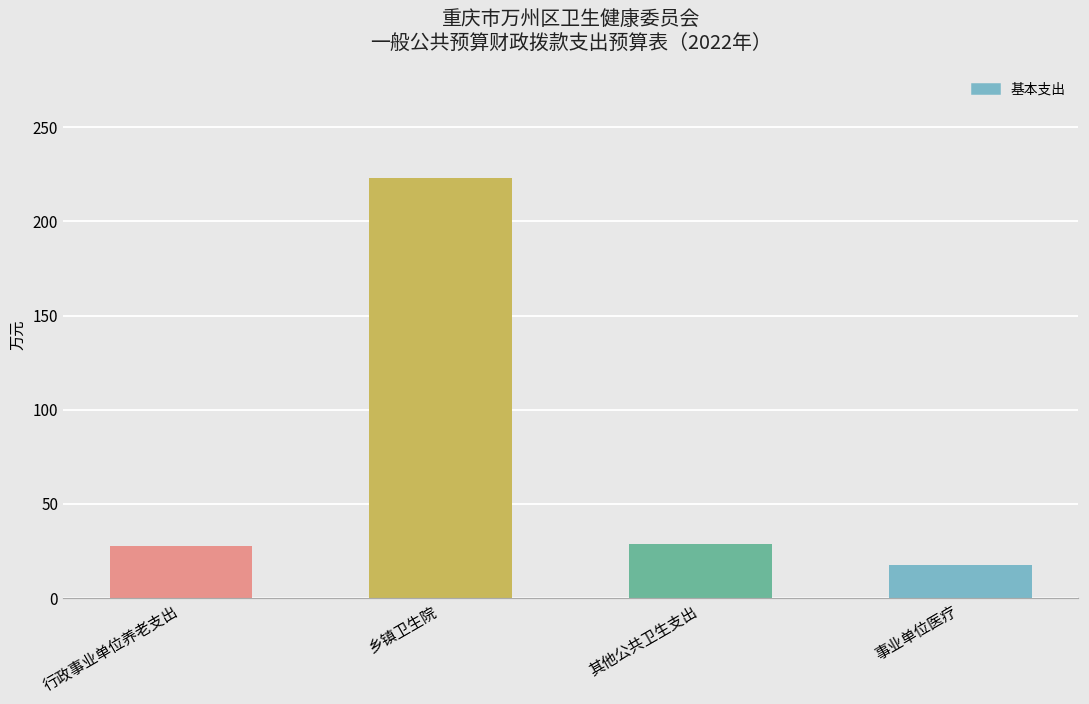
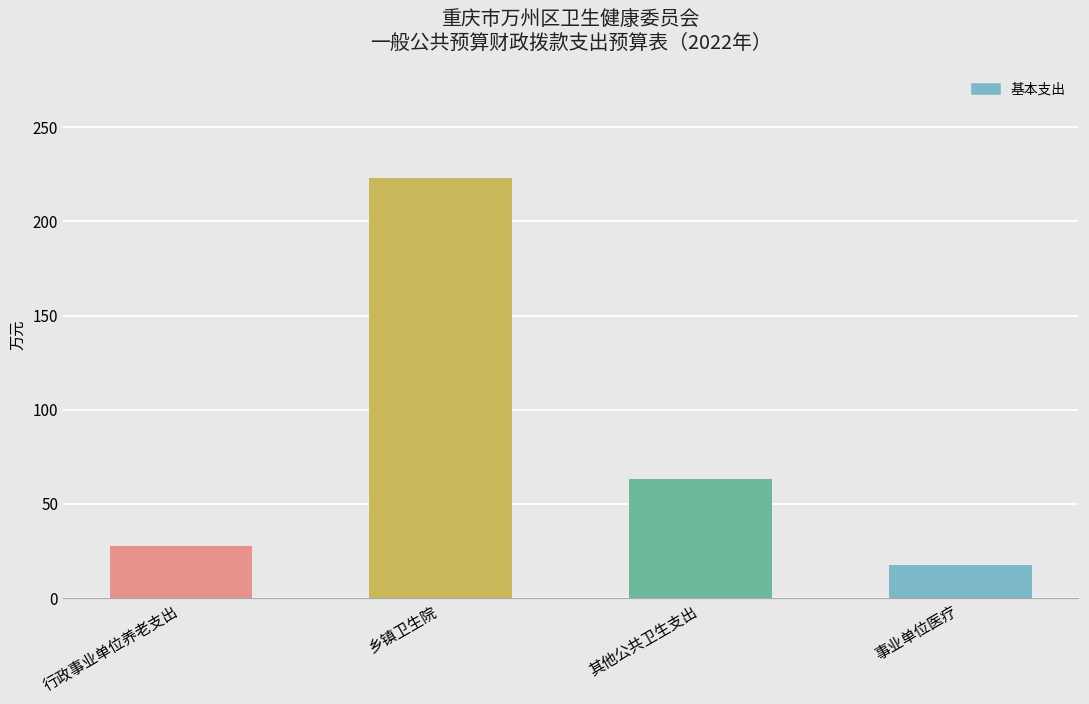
其他公共卫生支出: 28 -> 63
